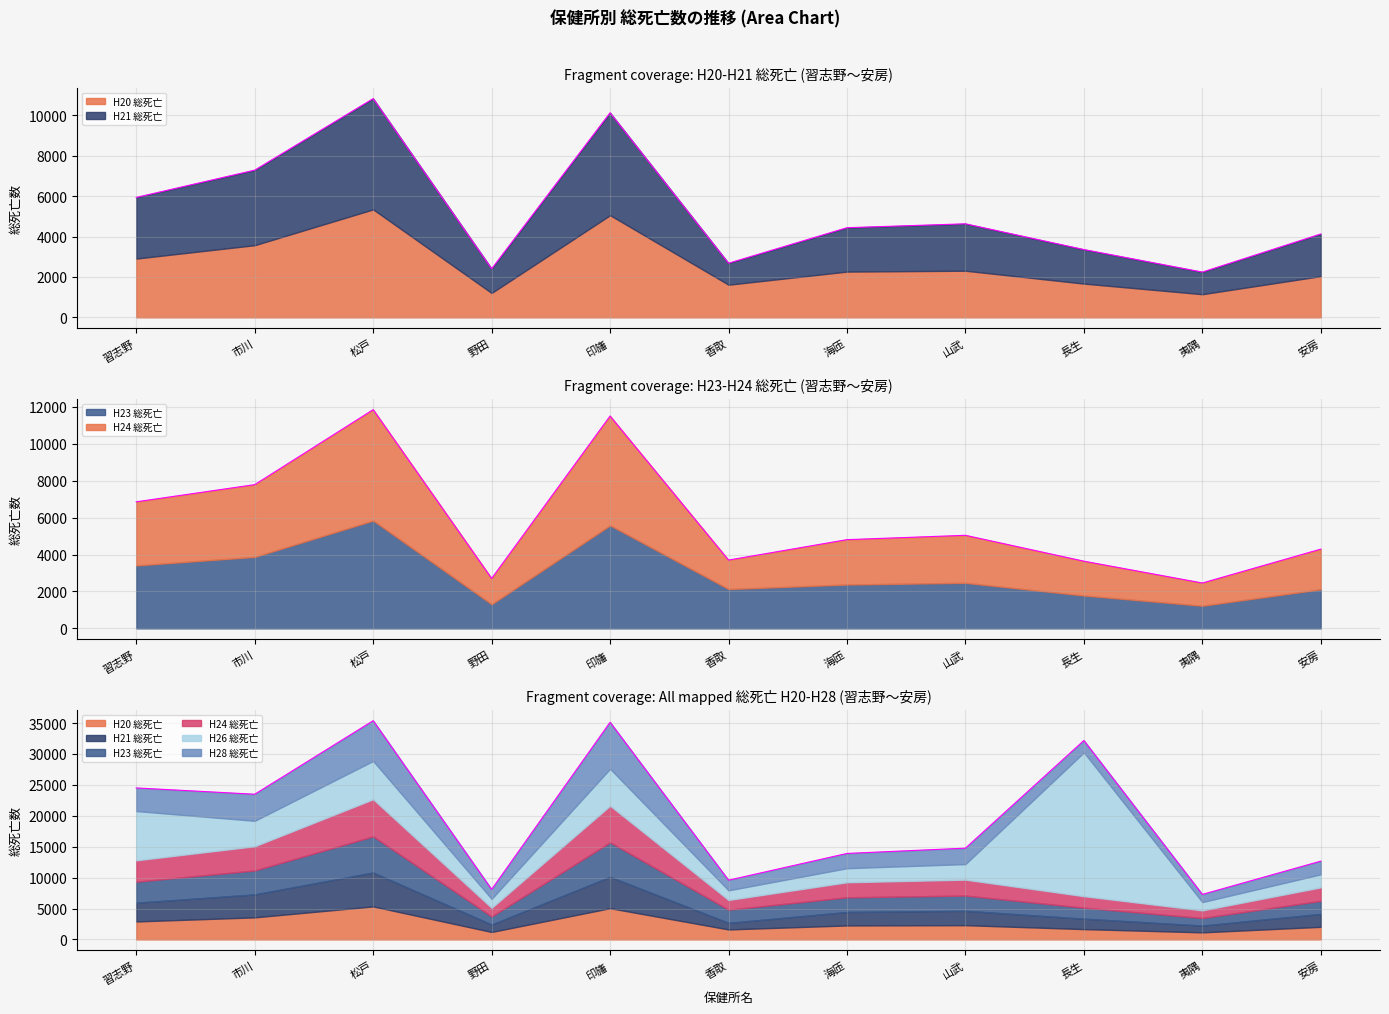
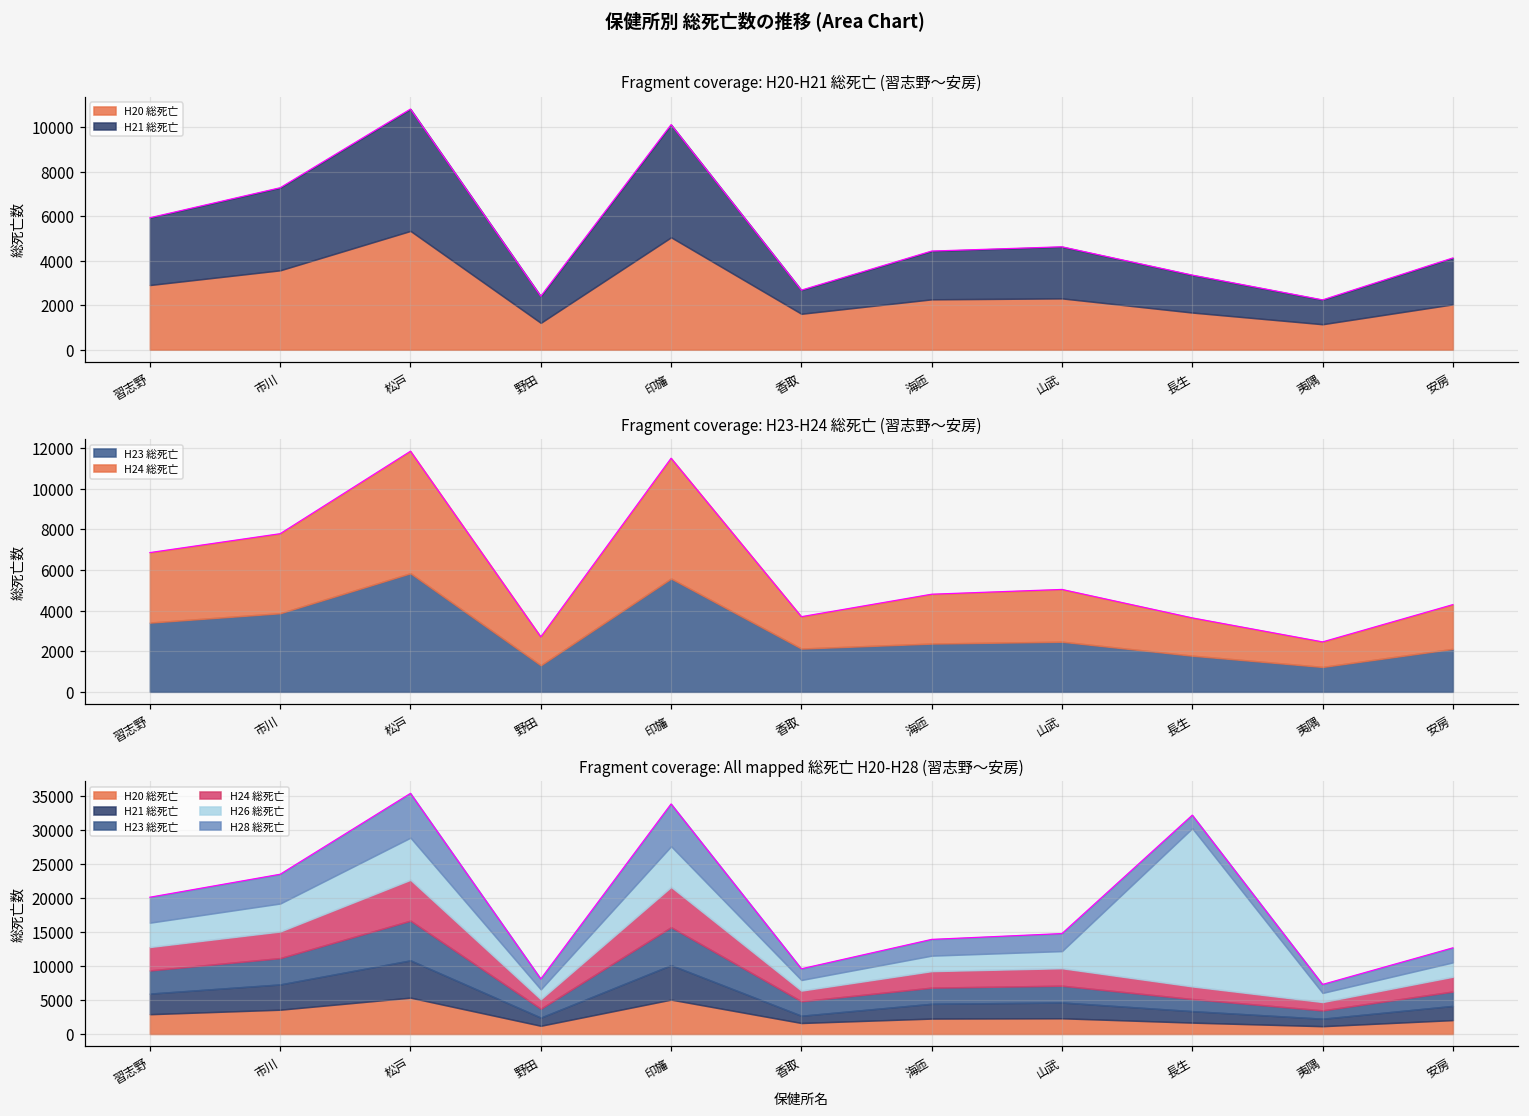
Fragment coverage: All mapped 総死亡 H20-H28 (習志野～安房), H26 総死亡, 習志野: 8000 -> 4000
Fragment coverage: All mapped 総死亡 H20-H28 (習志野～安房), H28 総死亡, 印旛: 8000 -> 6000
